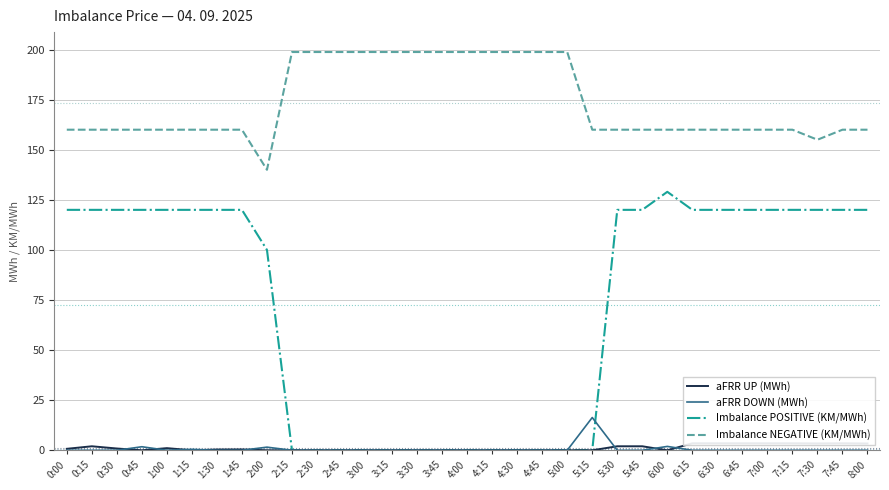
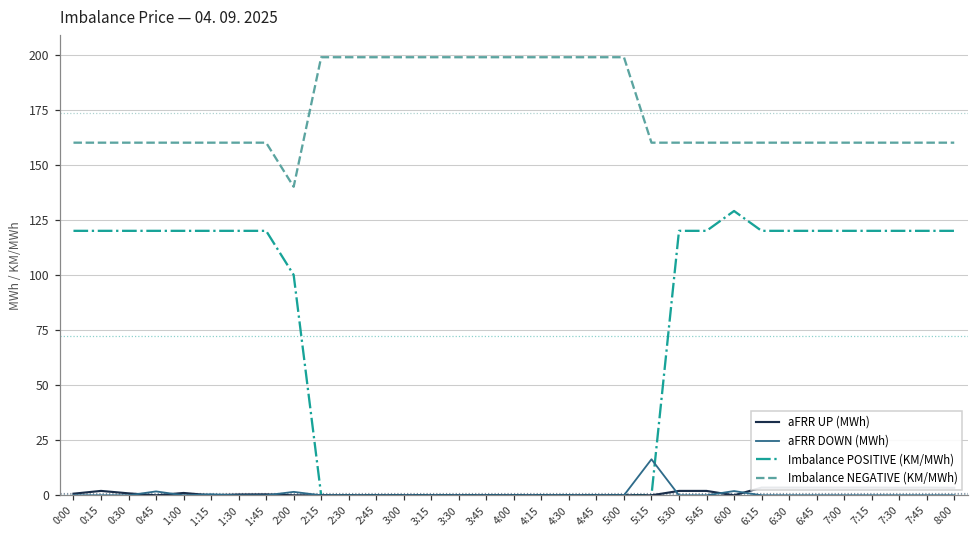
Imbalance NEGATIVE (KM/MWh), 7:30: 155 -> 160
